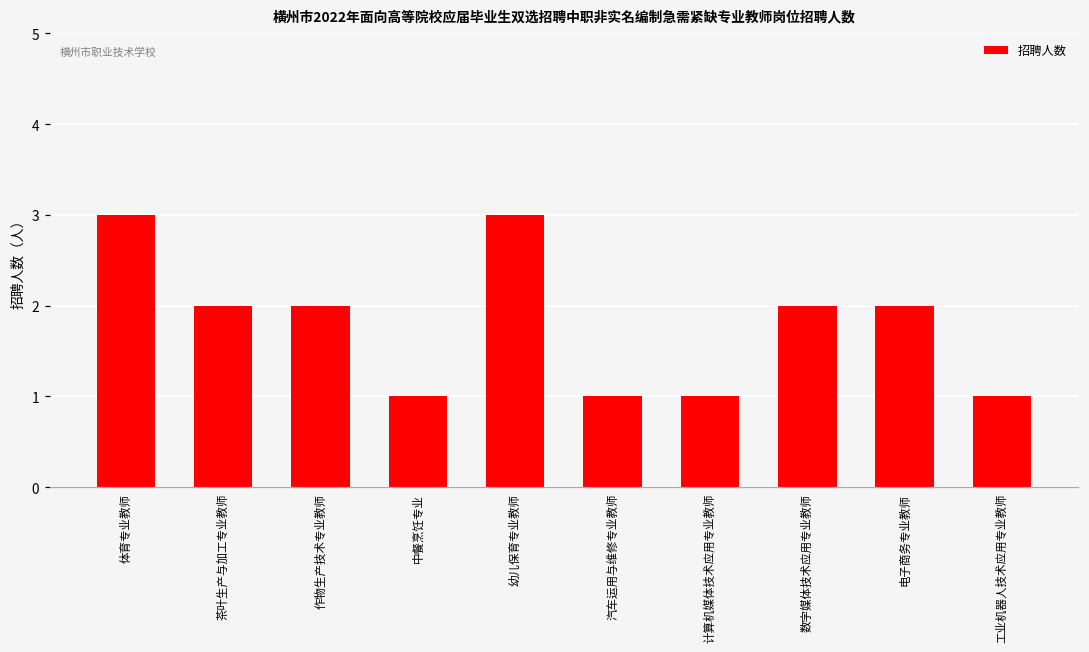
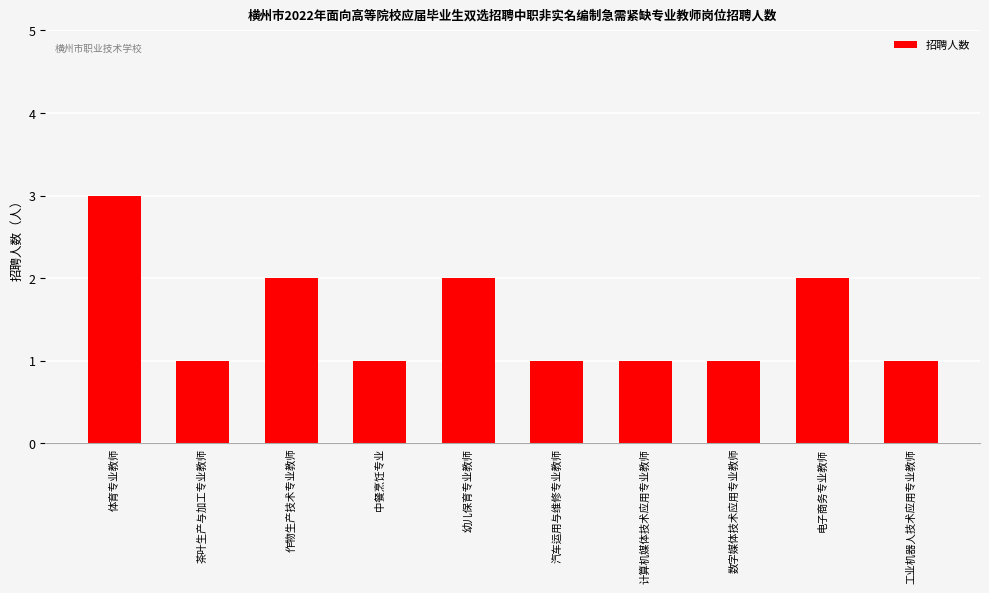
茶叶生产与加工专业教师: 2 -> 1
幼儿保育专业教师: 3 -> 2
数字媒体技术应用专业教师: 2 -> 1
